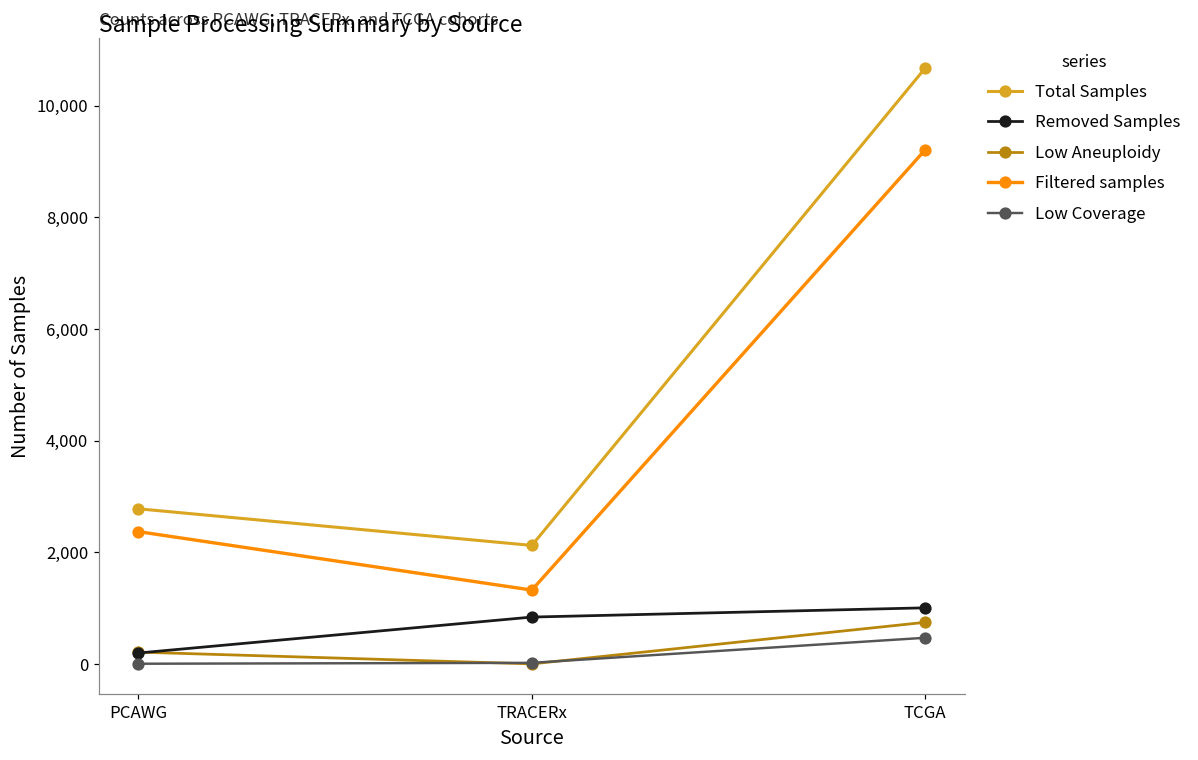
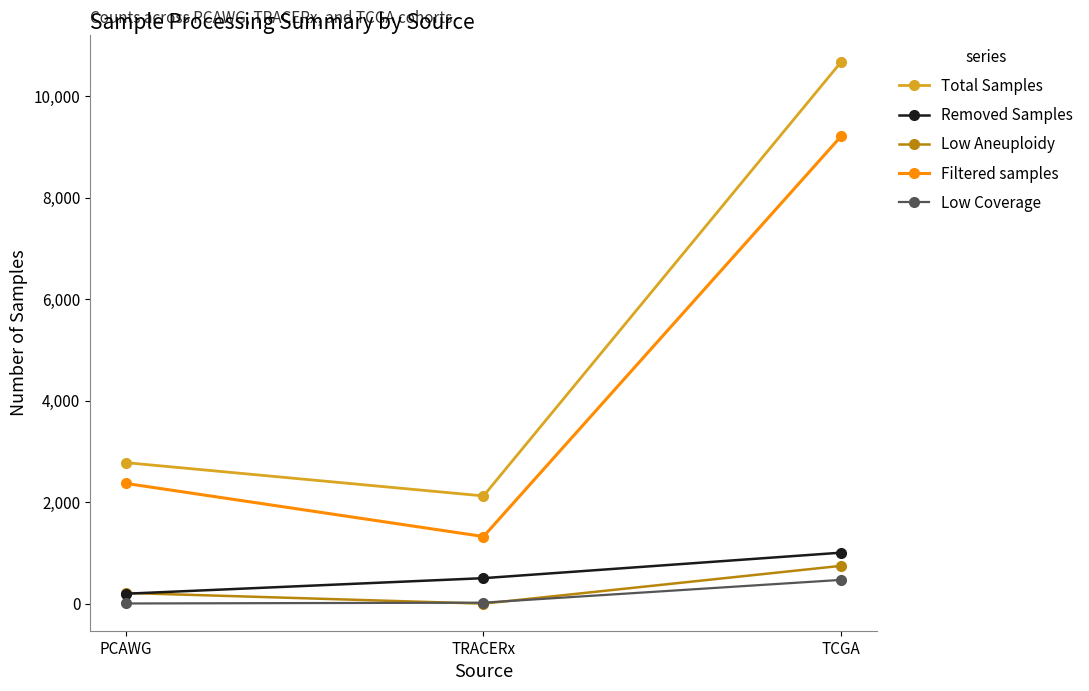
Removed Samples, TRACERx: 800 -> 500
